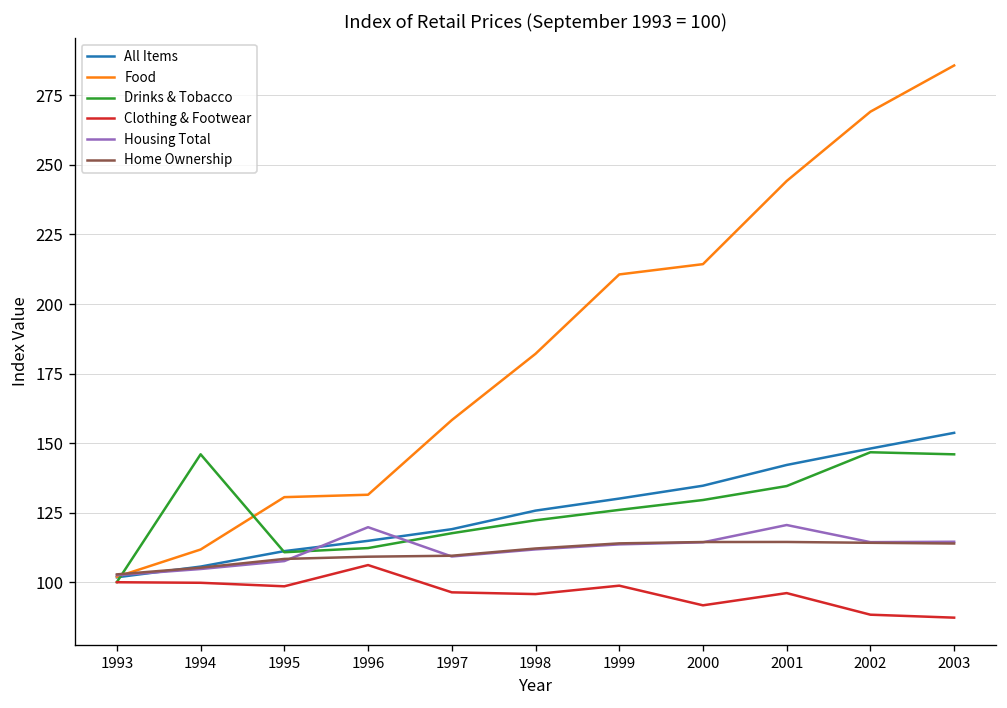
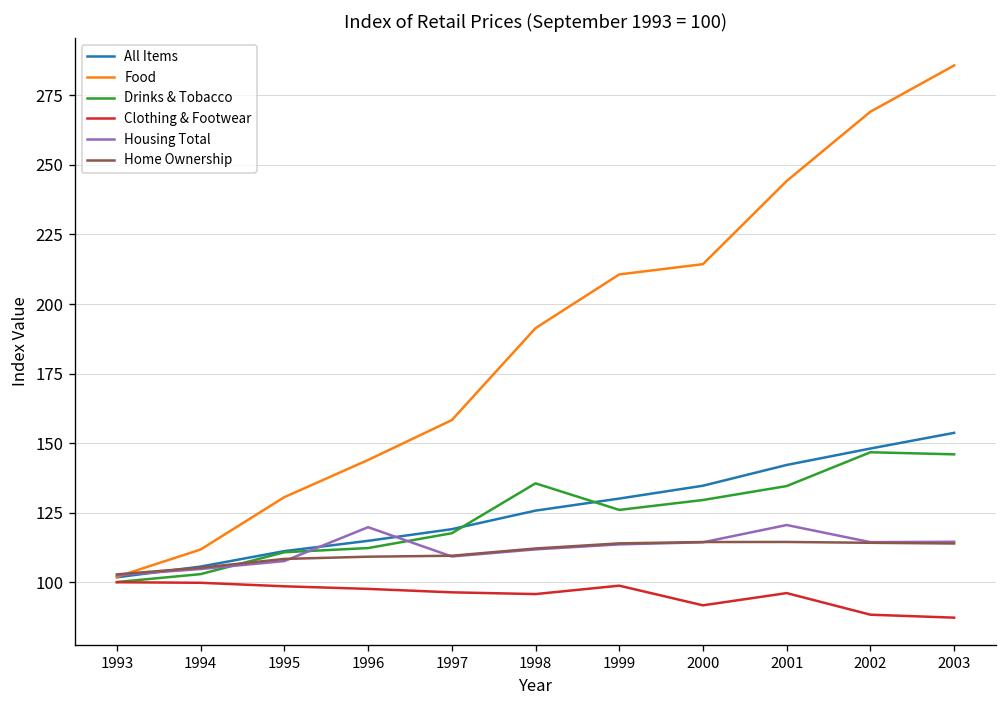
Drinks & Tobacco, 1994: 146 -> 103
Food, 1996: 131 -> 144
Clothing & Footwear, 1996: 106 -> 98
Food, 1998: 182 -> 191
Drinks & Tobacco, 1998: 122 -> 136
